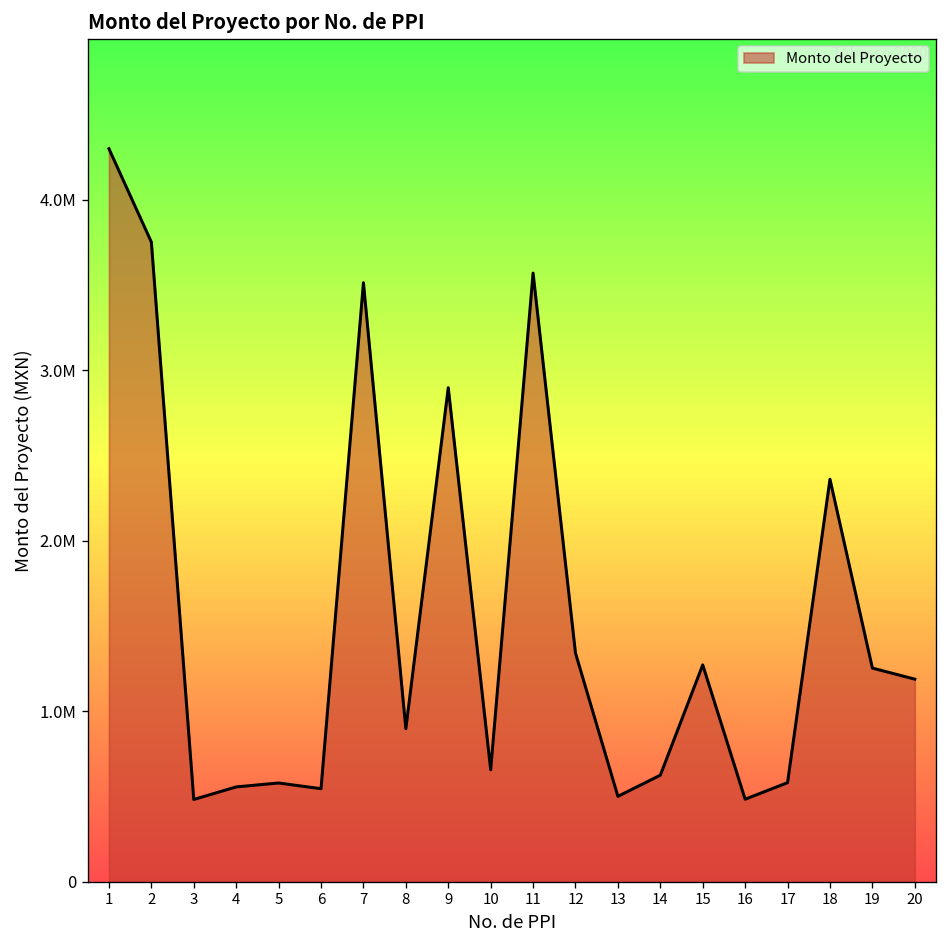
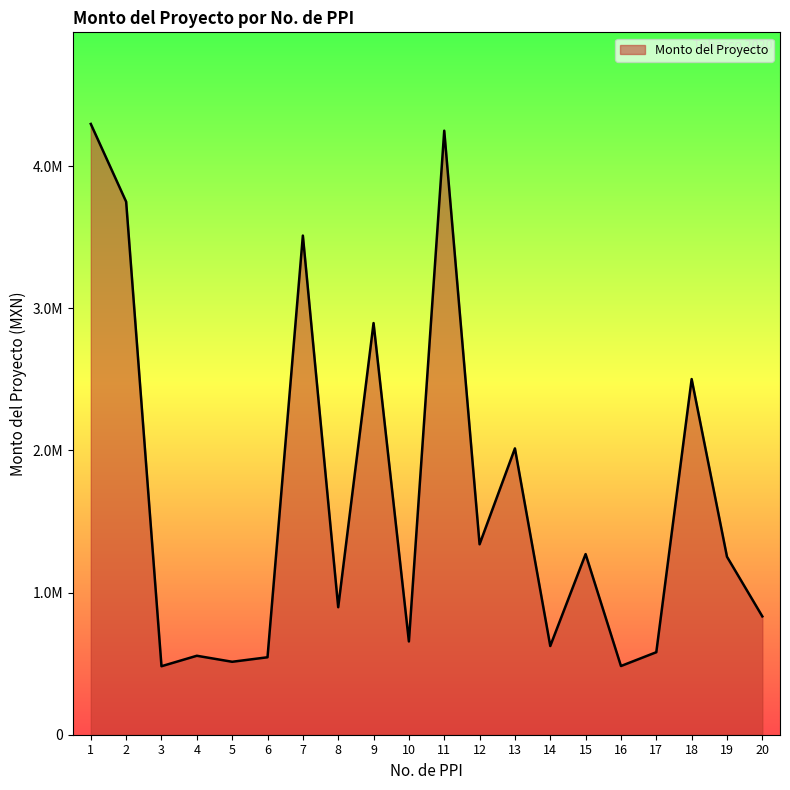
5: 580000 -> 510000
11: 3570000 -> 4250000
13: 500000 -> 2010000
18: 2360000 -> 2500000
20: 1190000 -> 830000
